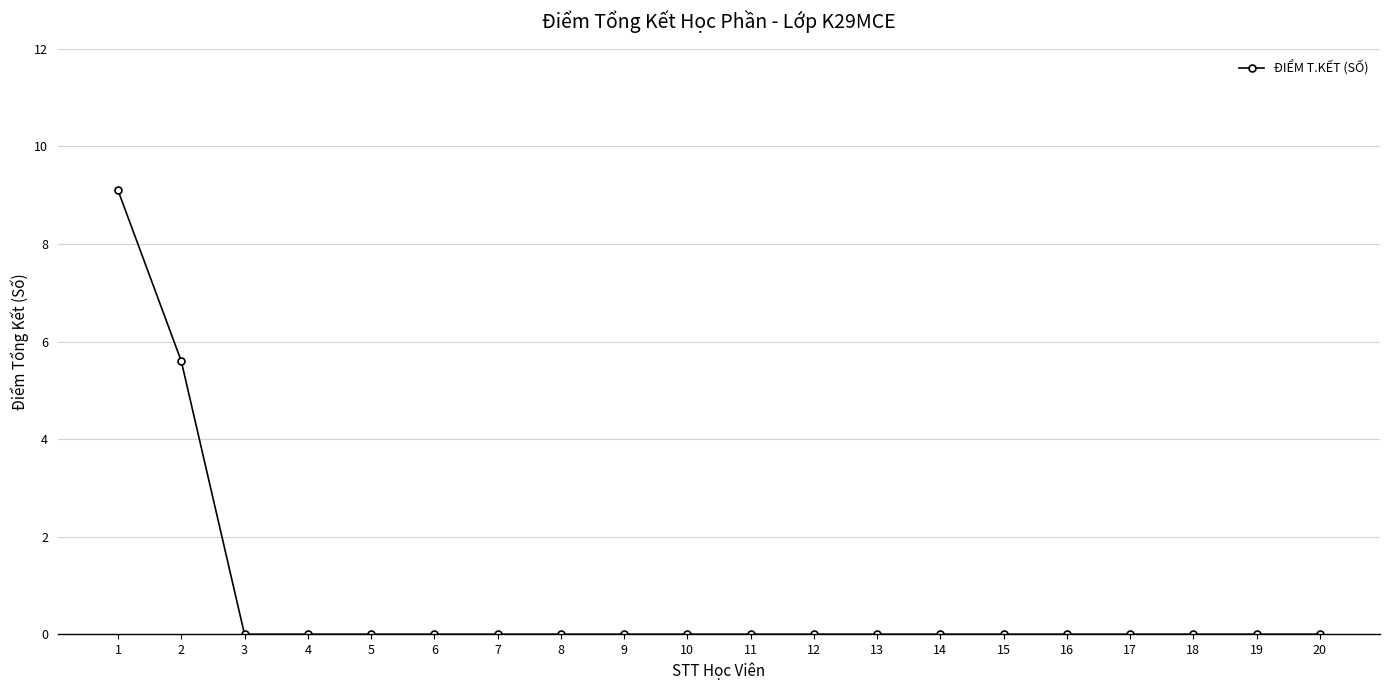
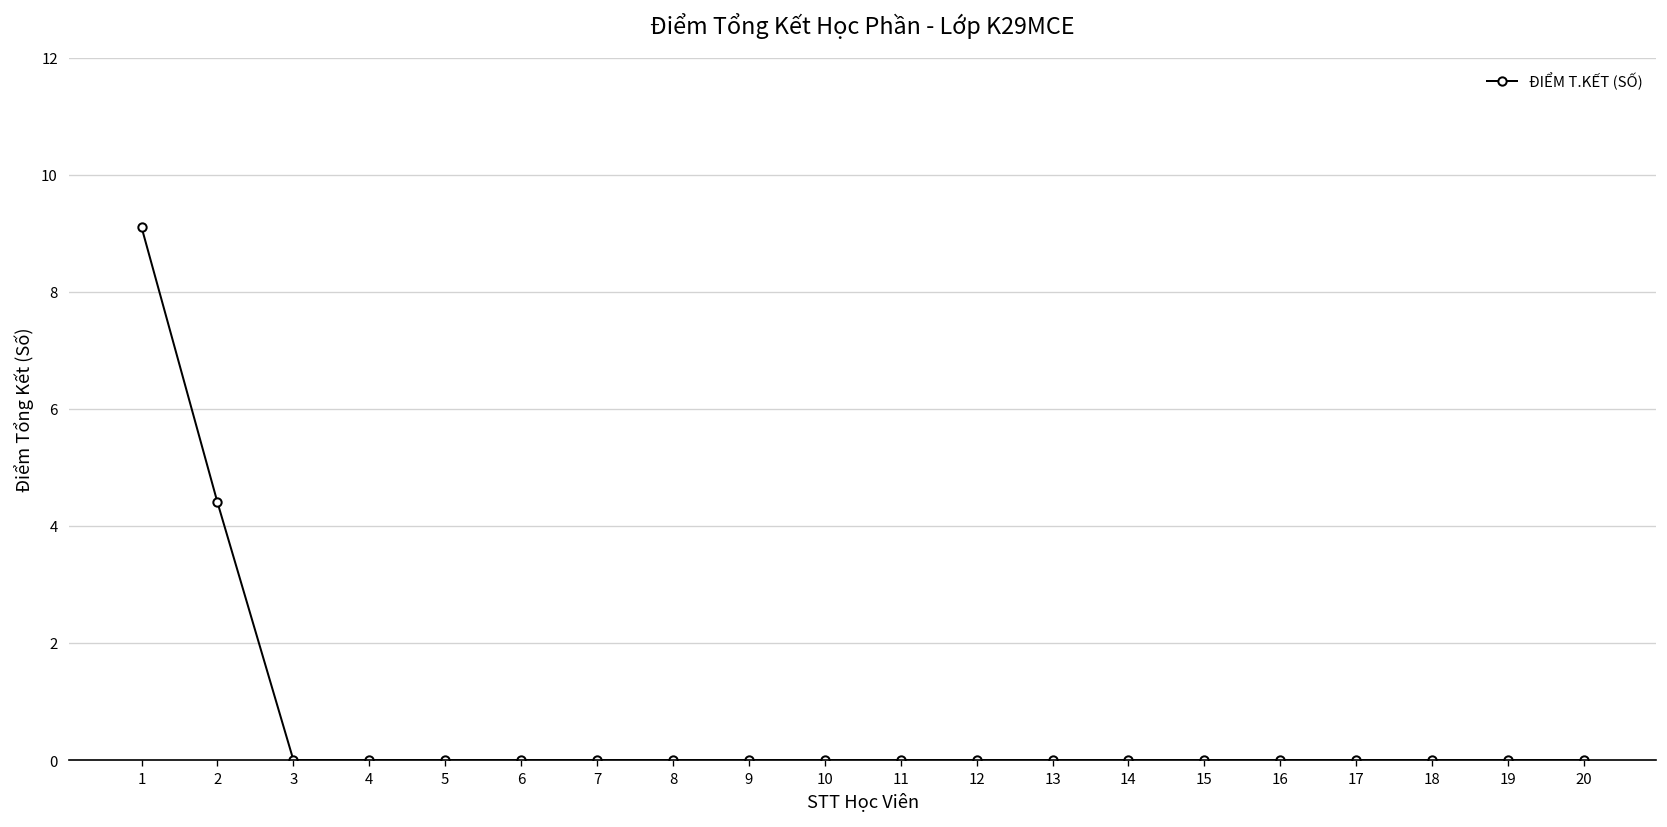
2: 5.6 -> 4.4
